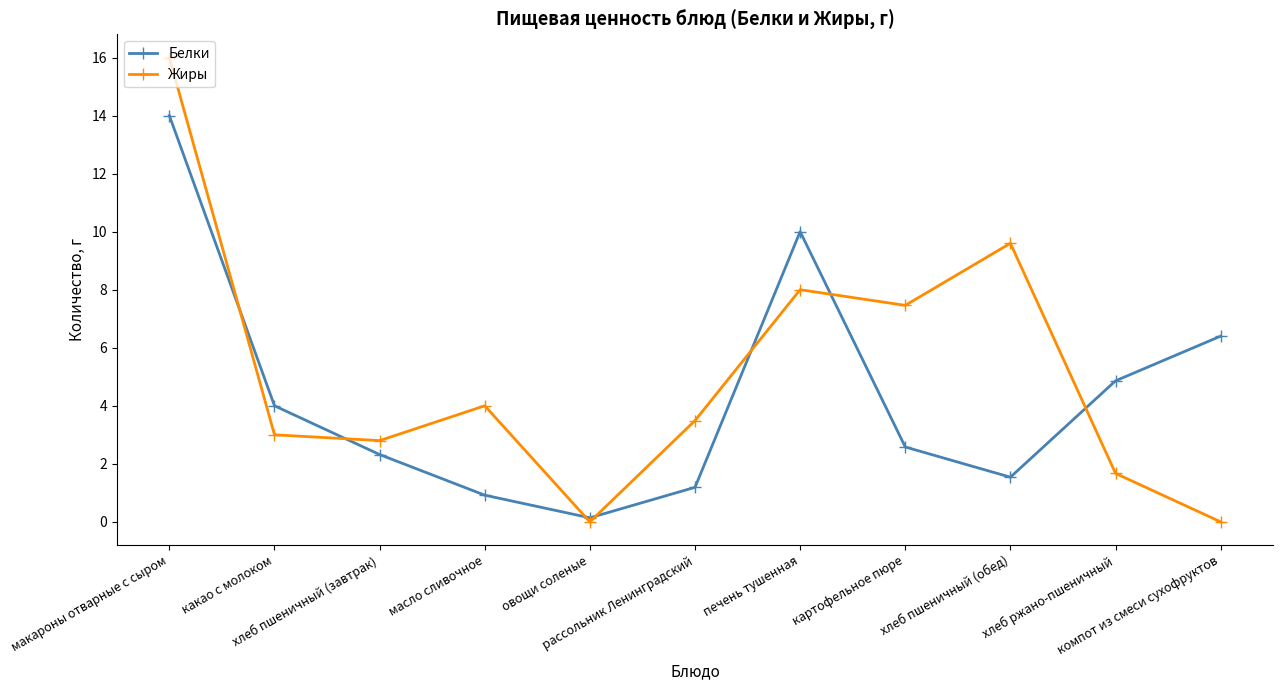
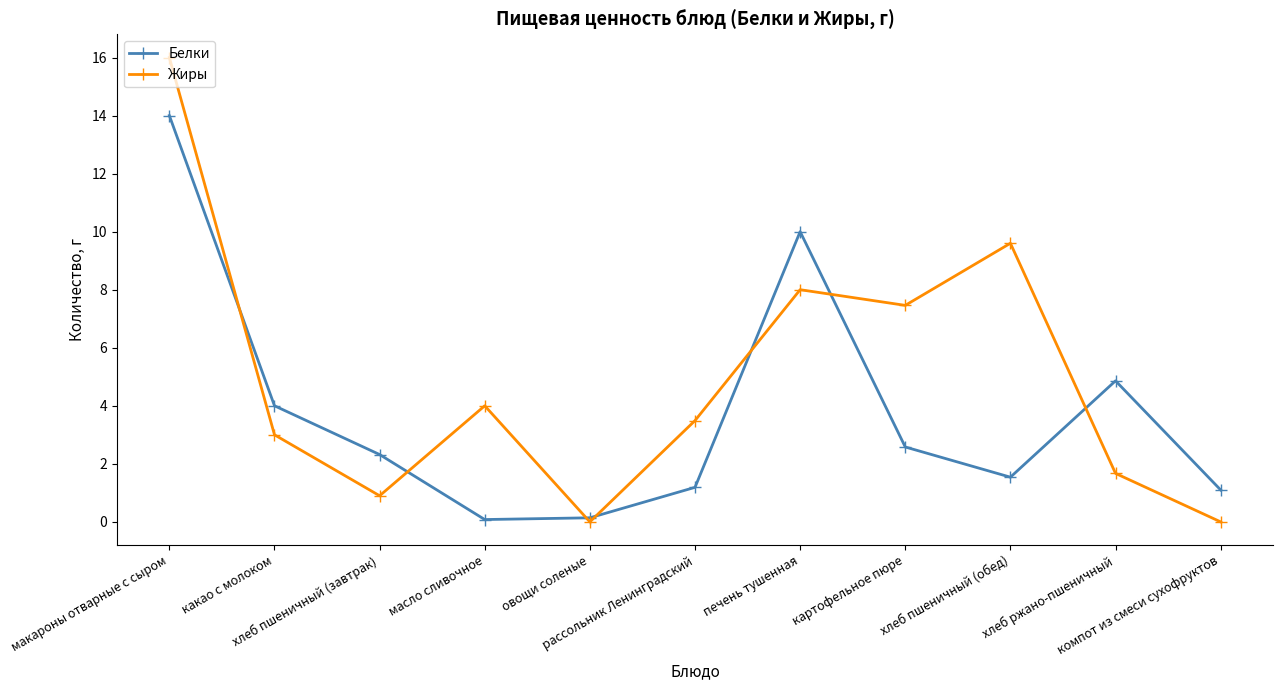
Жиры, хлеб пшеничный (завтрак): 2.8 -> 0.9
Белки, масло сливочное: 0.9 -> 0.1
Белки, компот из смеси сухофруктов: 6.4 -> 1.1
